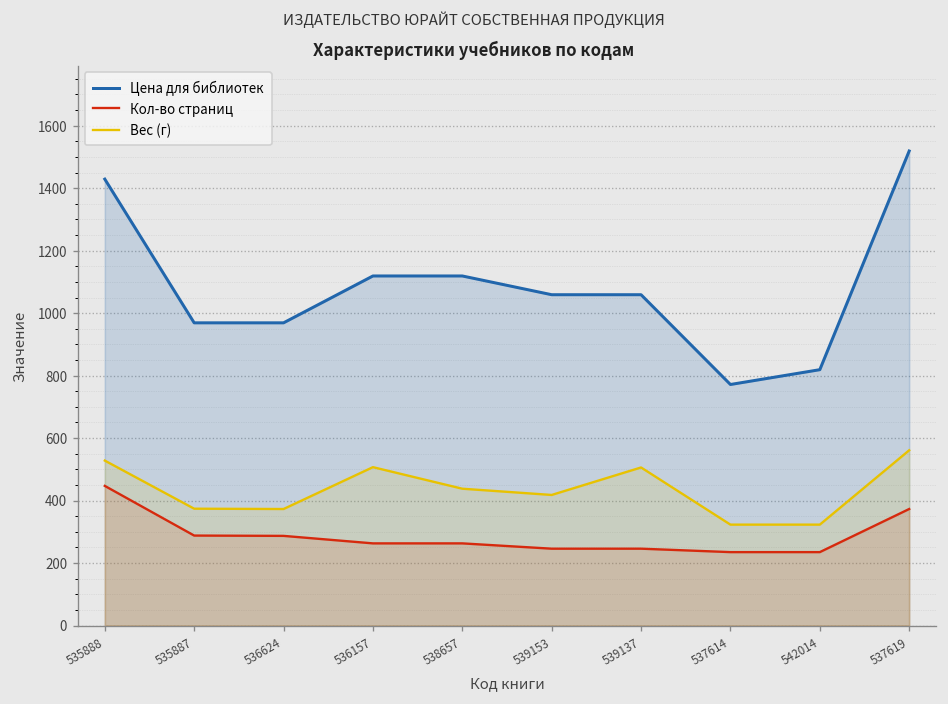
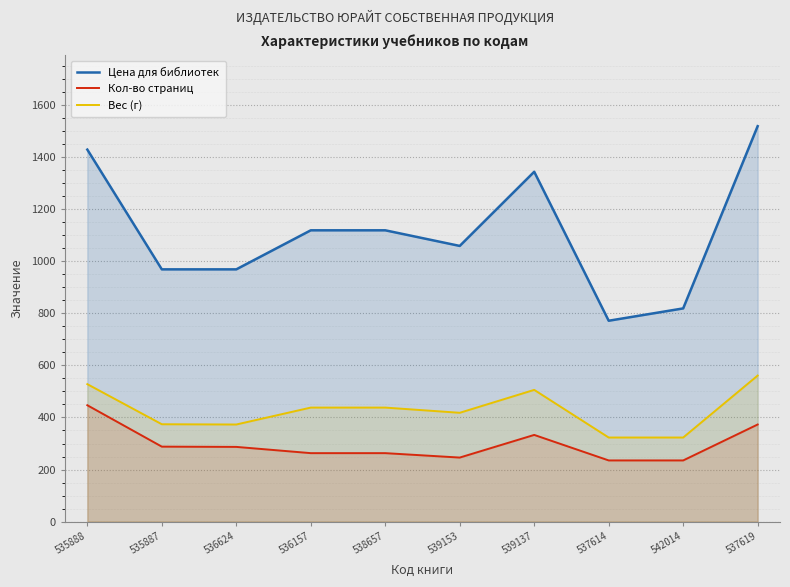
Вес (г), 536157: 510 -> 440
Цена для библиотек, 539137: 1060 -> 1340
Кол-во страниц, 539137: 250 -> 330
